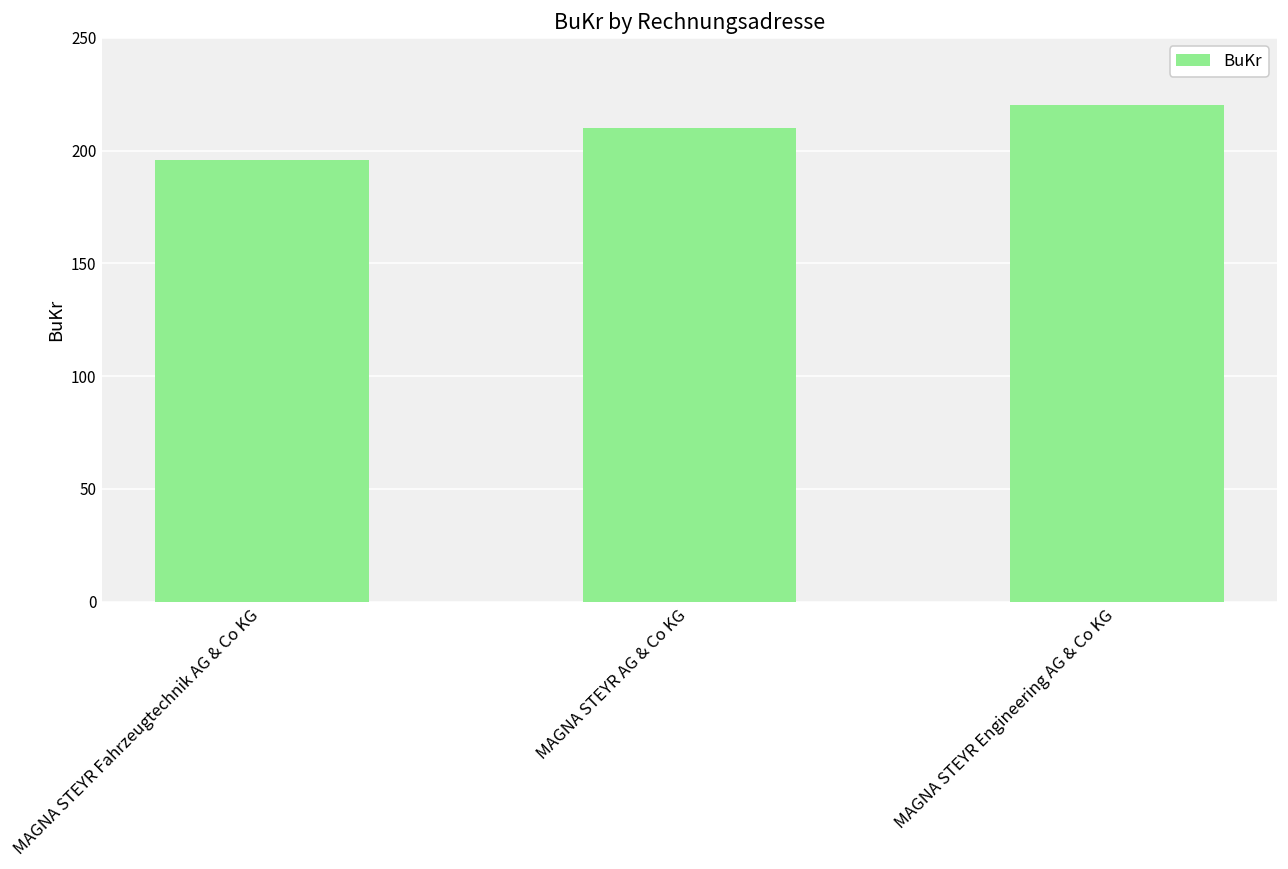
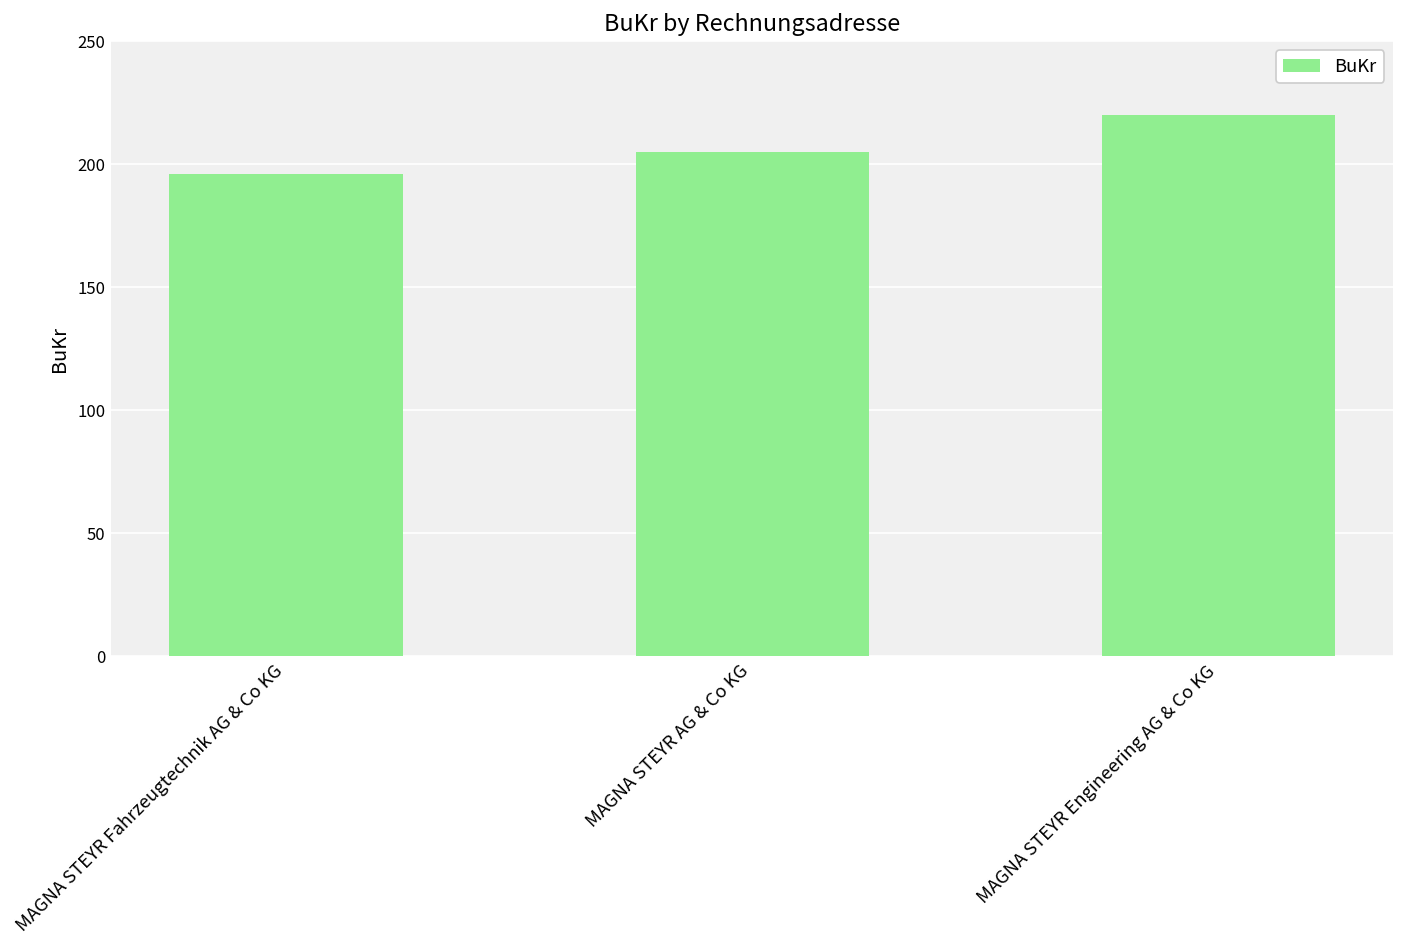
MAGNA STEYR AG & Co KG: 210 -> 205
